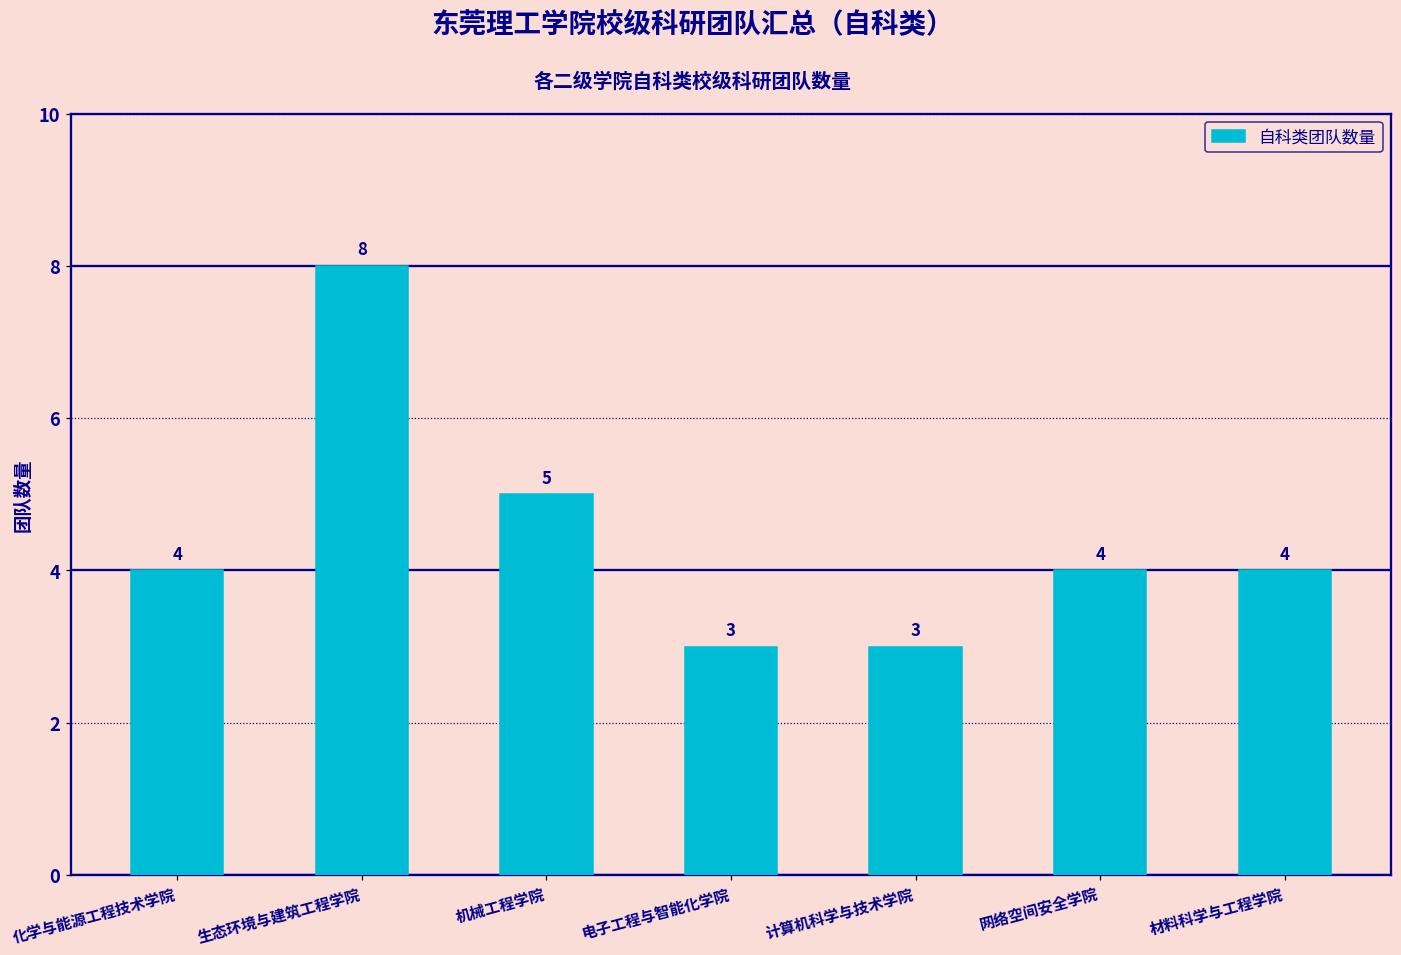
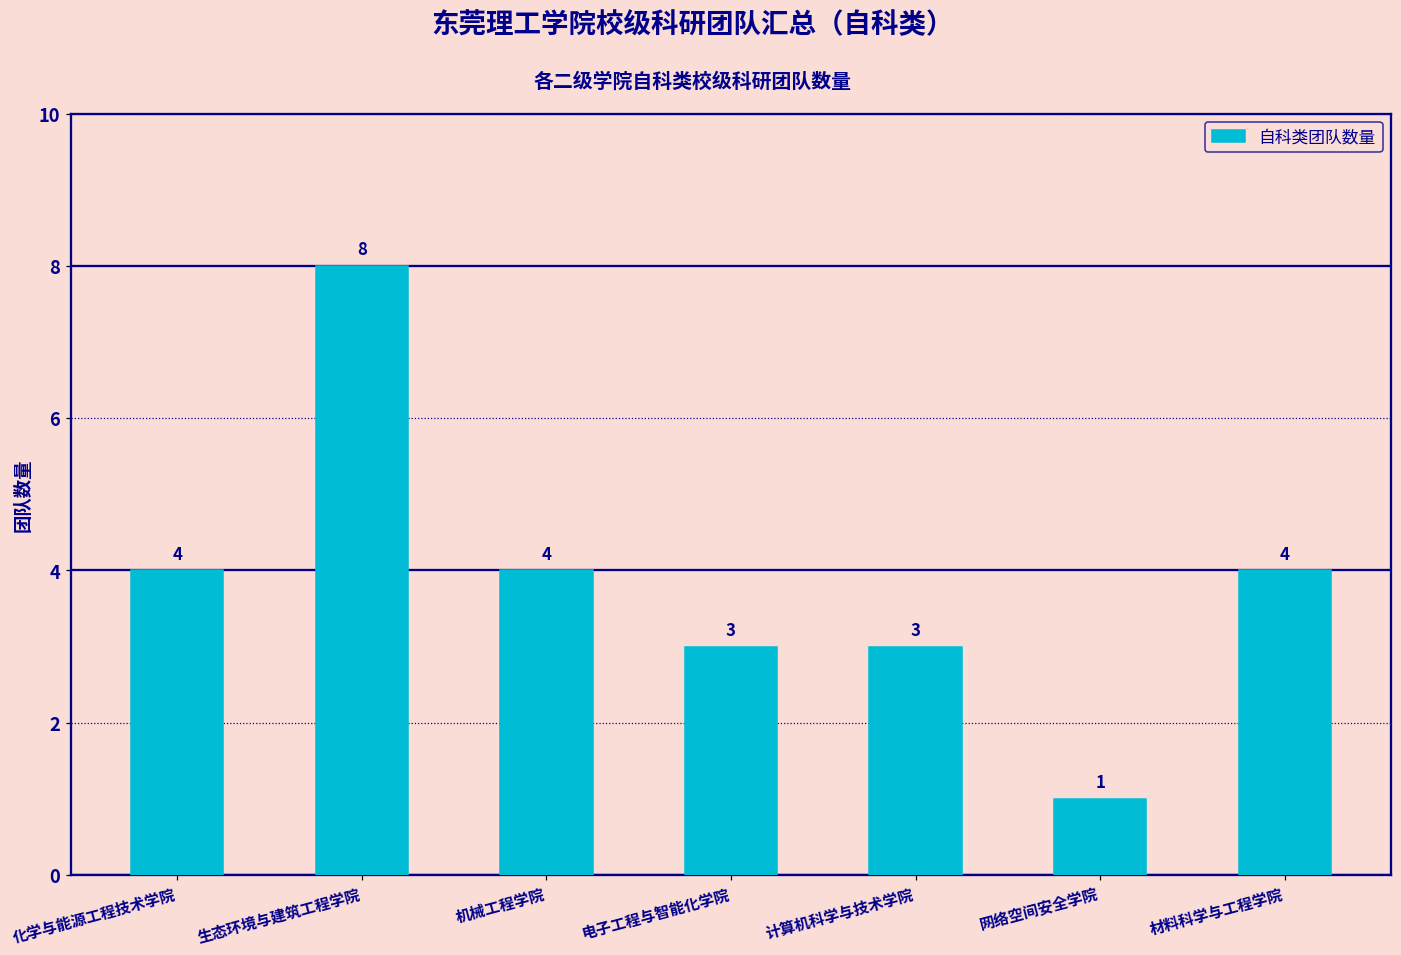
机械工程学院: 5 -> 4
网络空间安全学院: 4 -> 1
